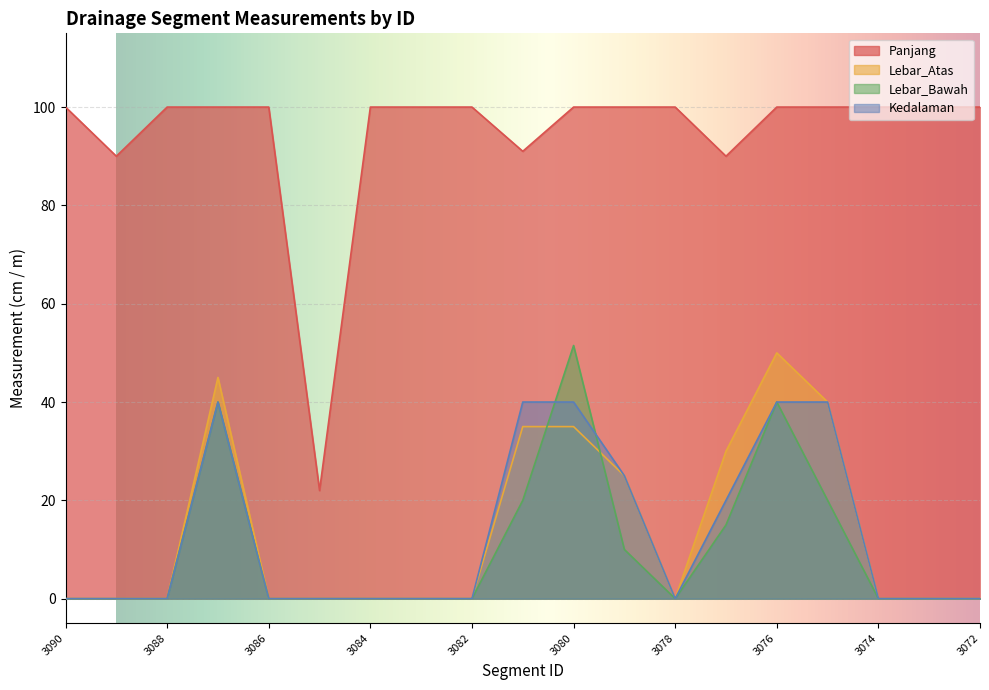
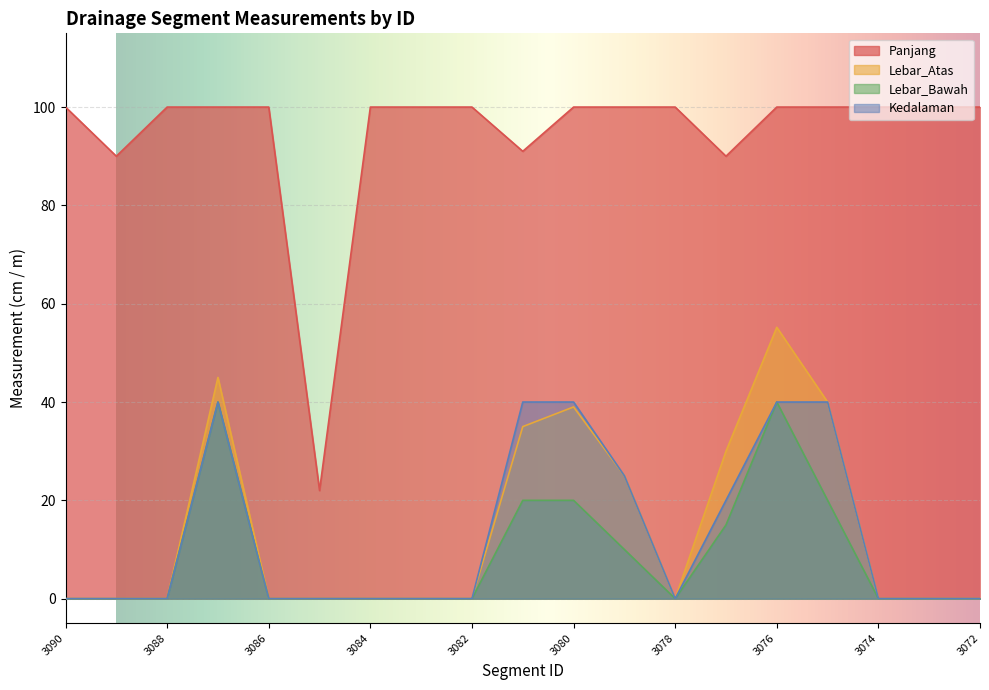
Lebar_Atas, 3080: 35 -> 39
Lebar_Bawah, 3080: 52 -> 20
Lebar_Atas, 3076: 50 -> 55
